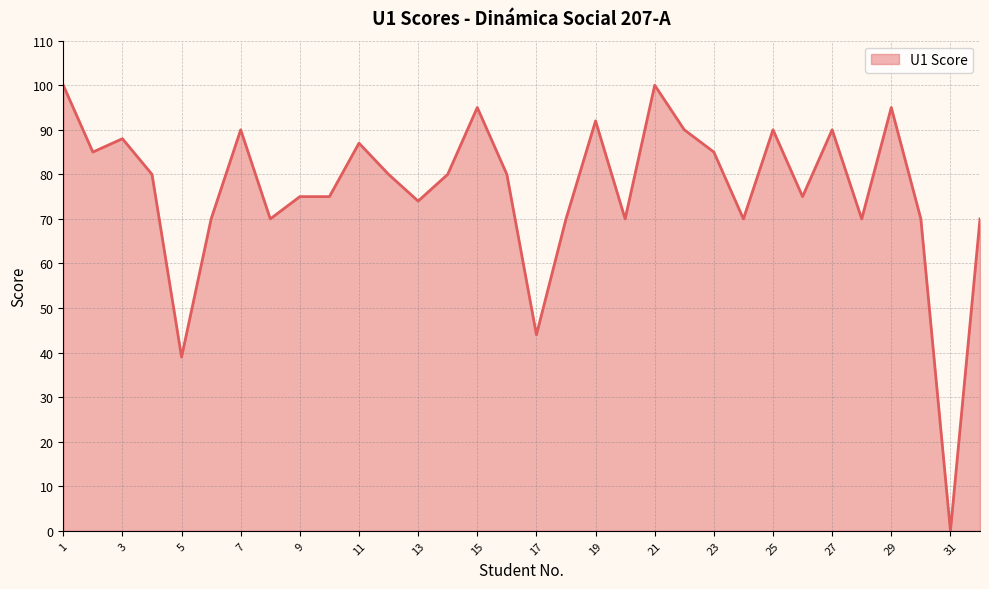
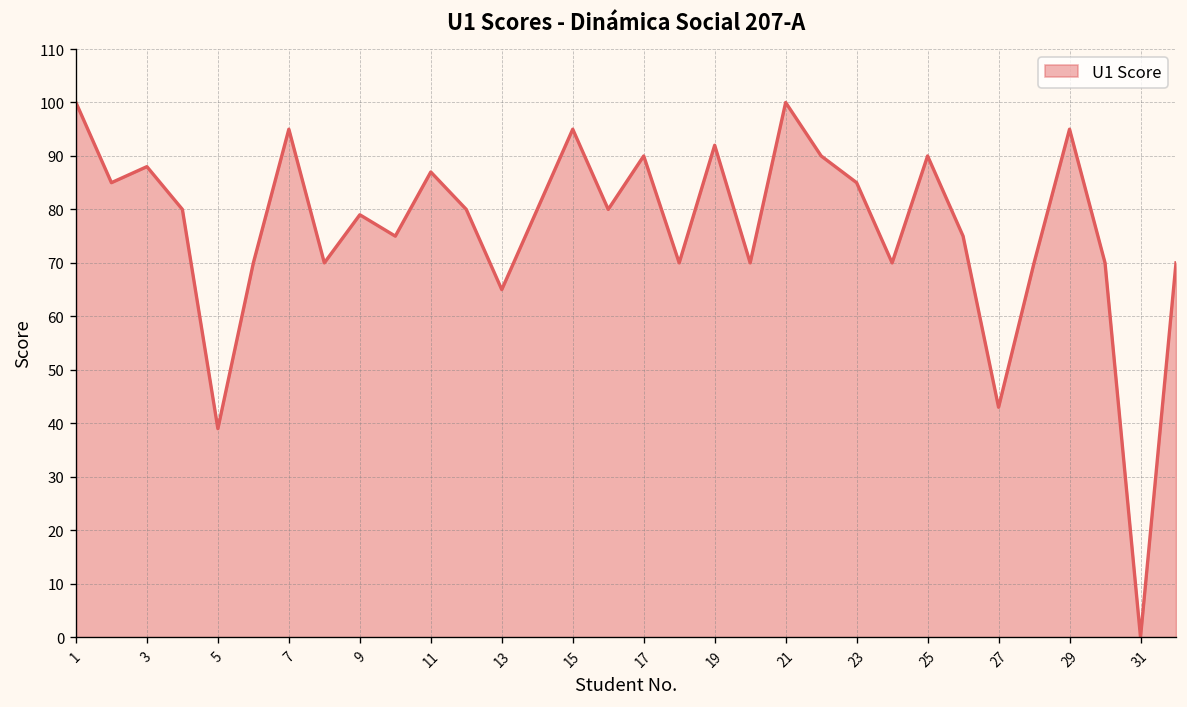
7: 90 -> 95
9: 75 -> 79
13: 74 -> 65
17: 44 -> 90
27: 90 -> 43
